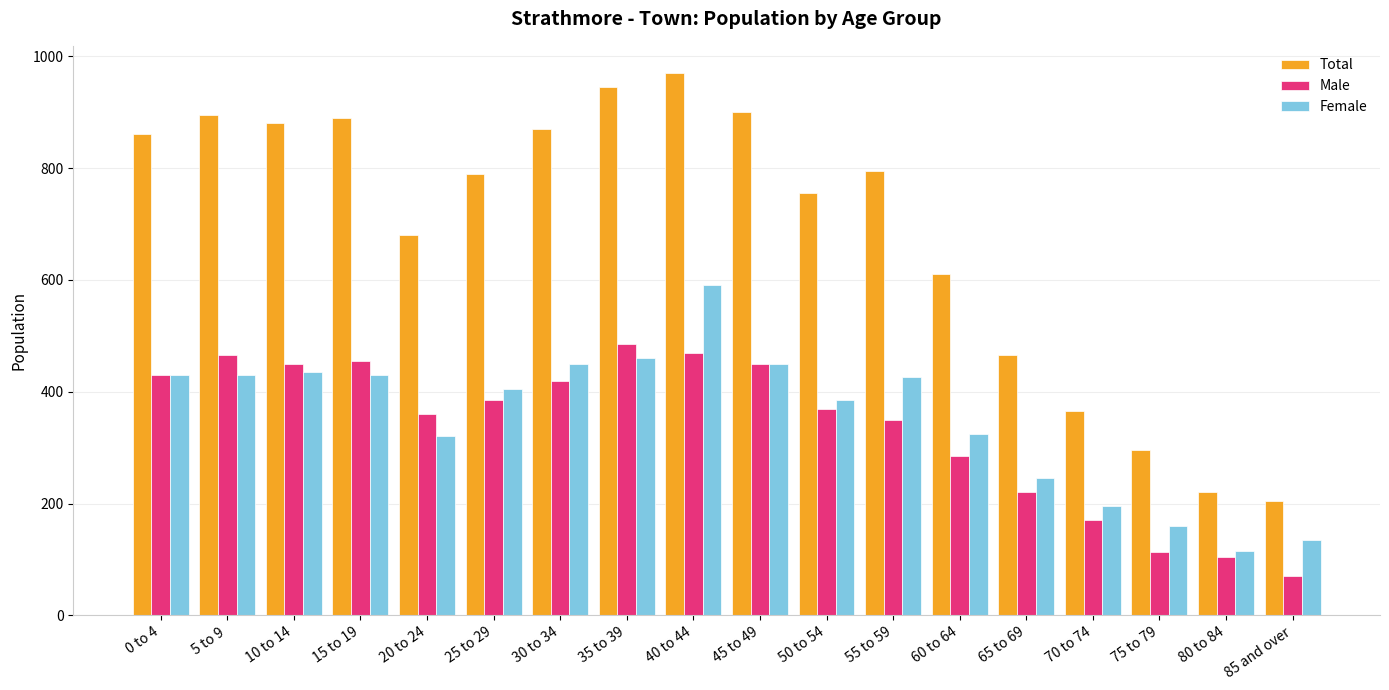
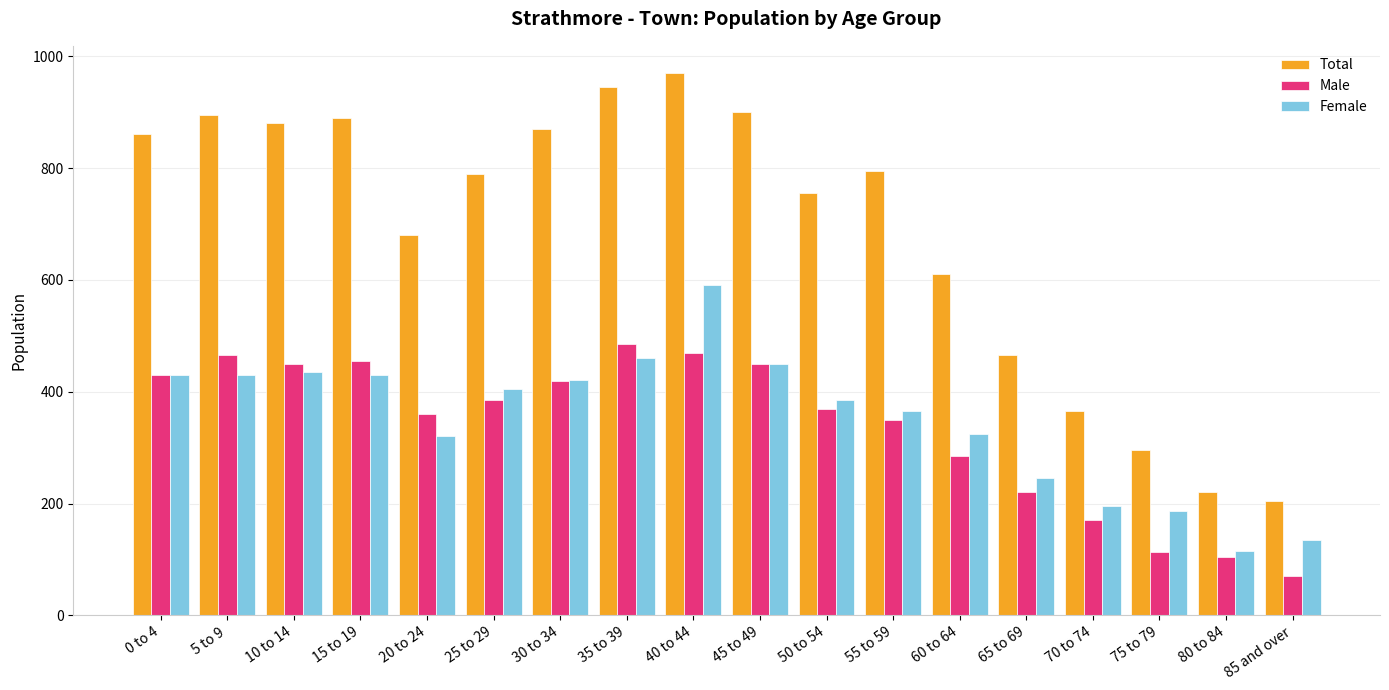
Female, 30 to 34: 450 -> 420
Female, 55 to 59: 430 -> 370
Female, 75 to 79: 160 -> 190
